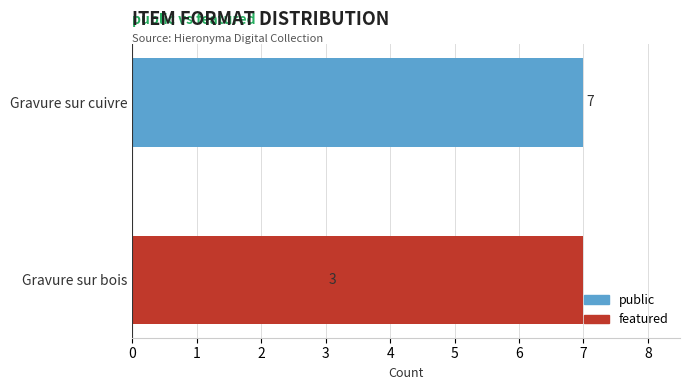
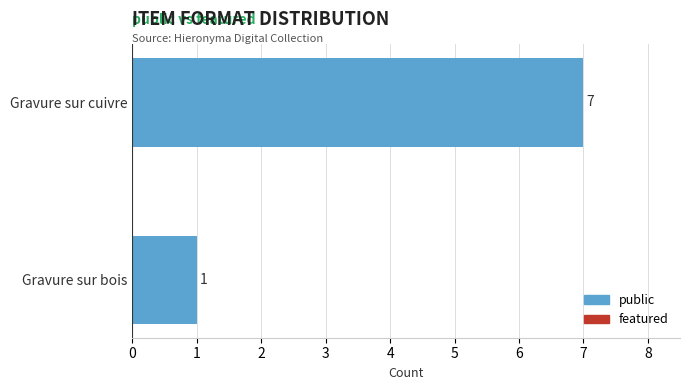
public, Gravure sur bois: 3 -> 1
featured, Gravure sur bois: 7 -> 0
